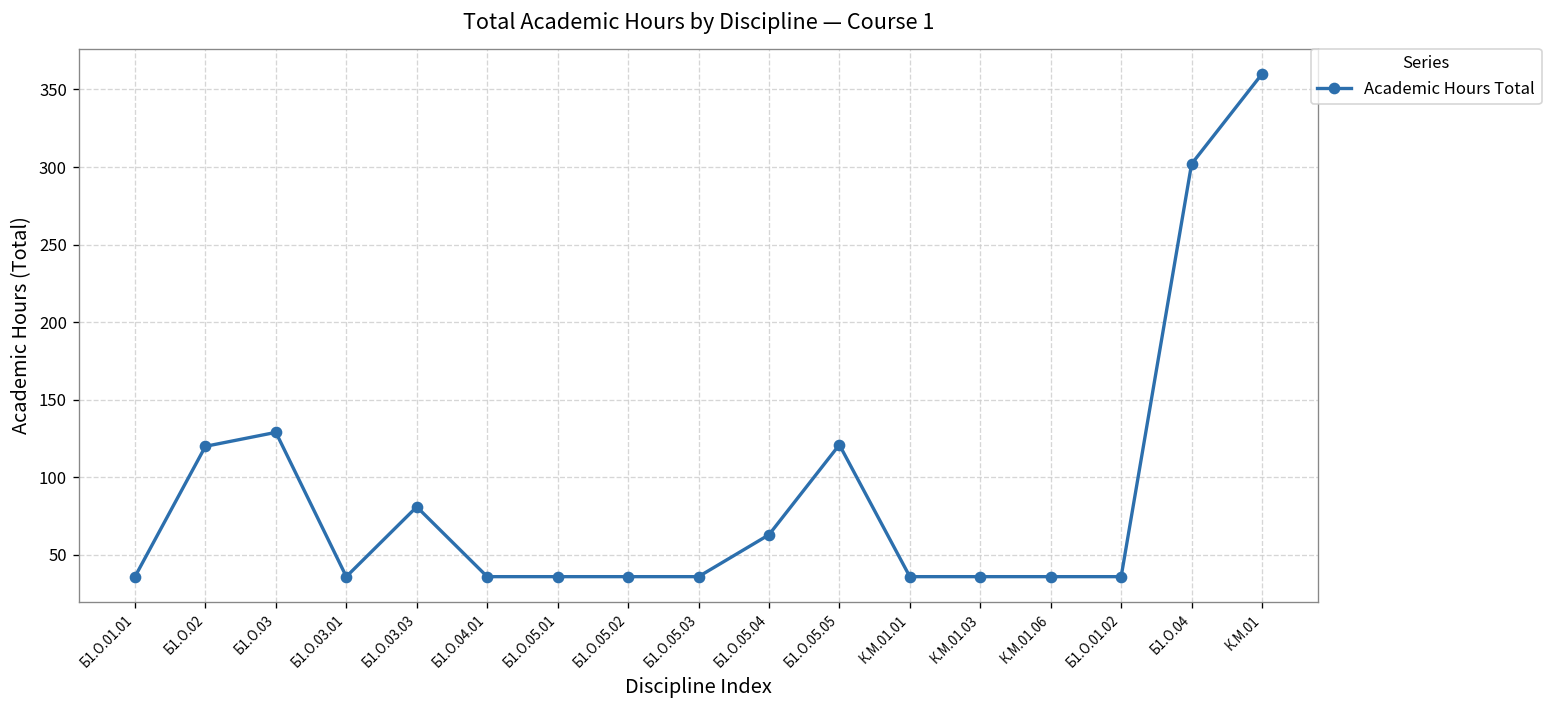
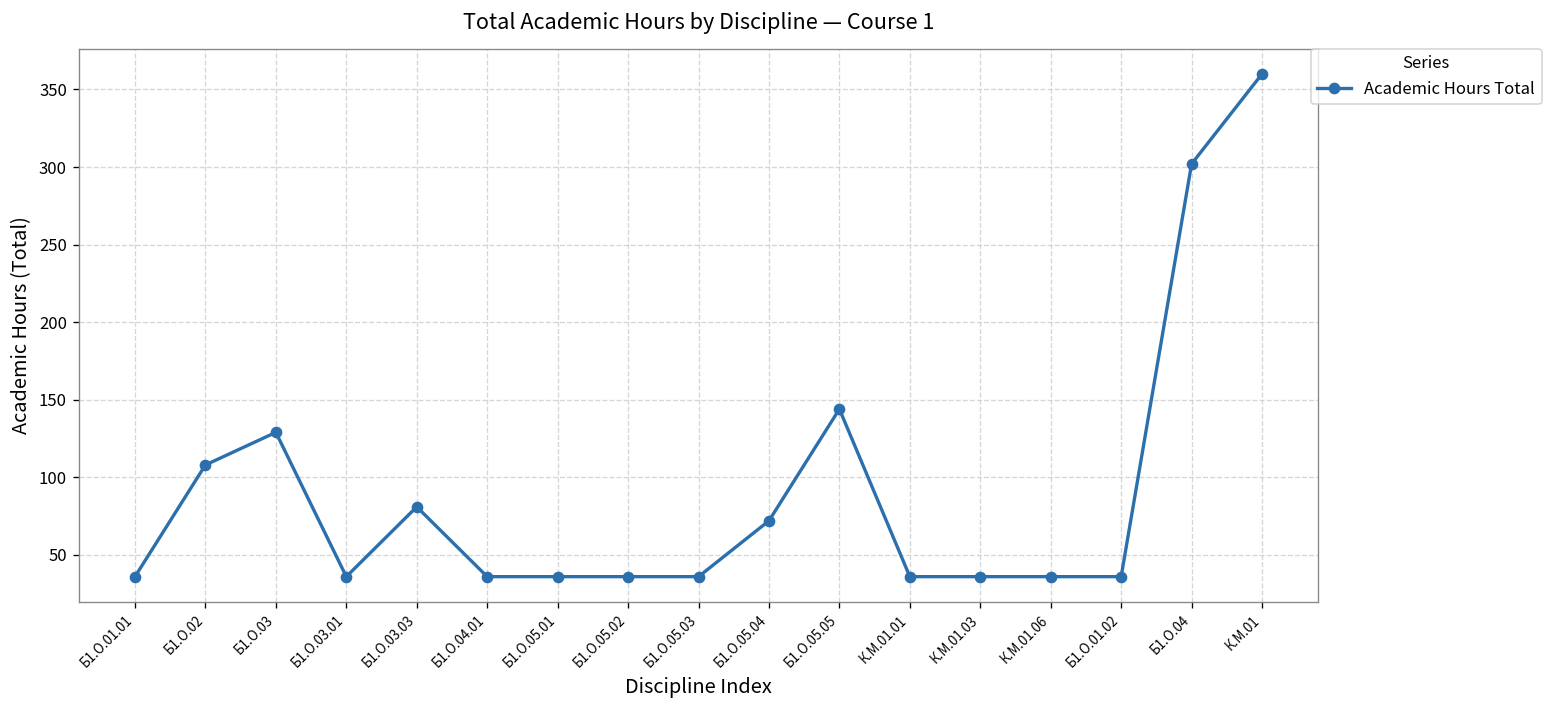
Б1.О.02: 120 -> 108
Б1.О.05.04: 63 -> 72
Б1.О.05.05: 121 -> 144
